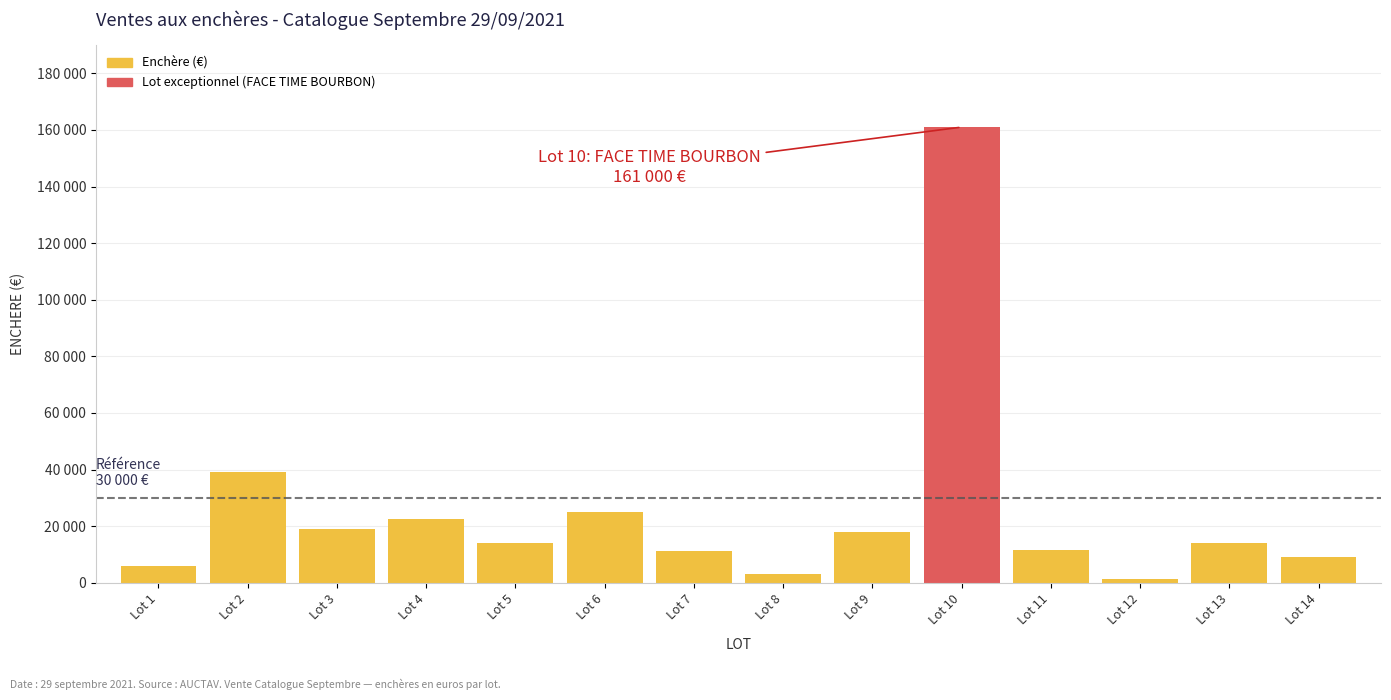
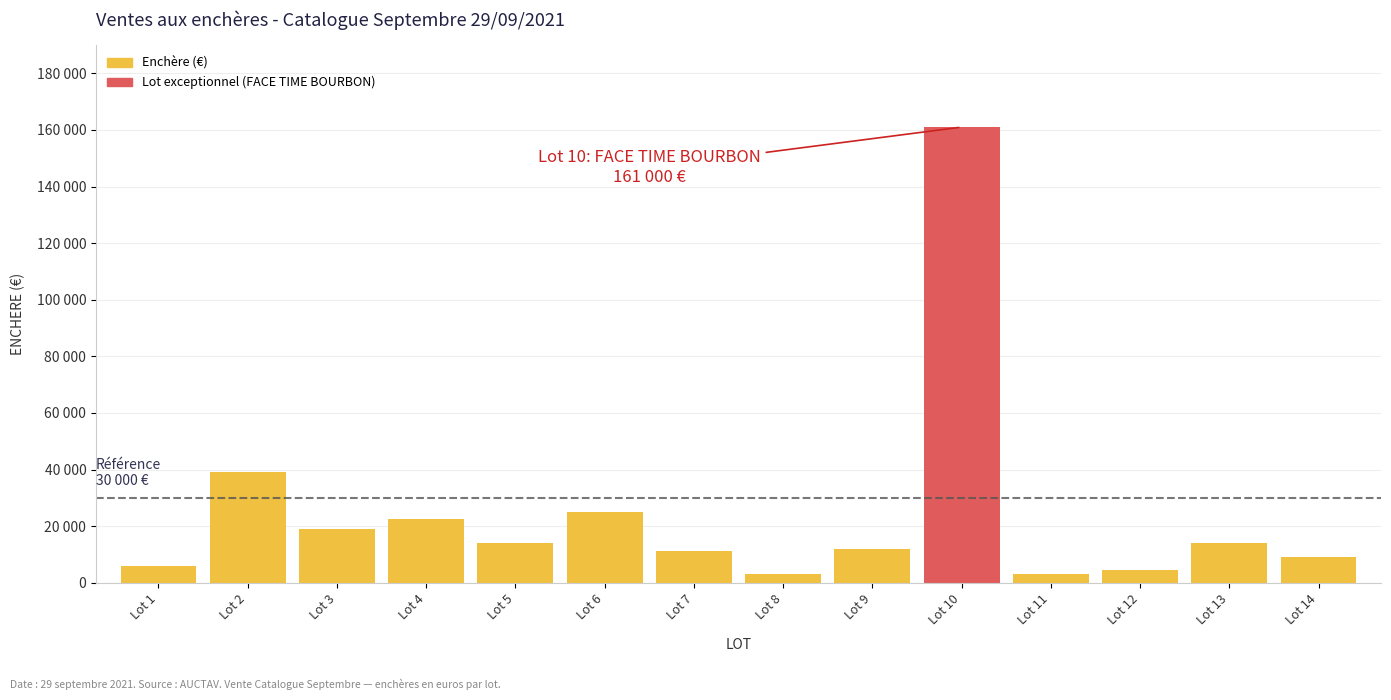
Lot 9: 18000 -> 12000
Lot 11: 12000 -> 3000
Lot 12: 1000 -> 5000
